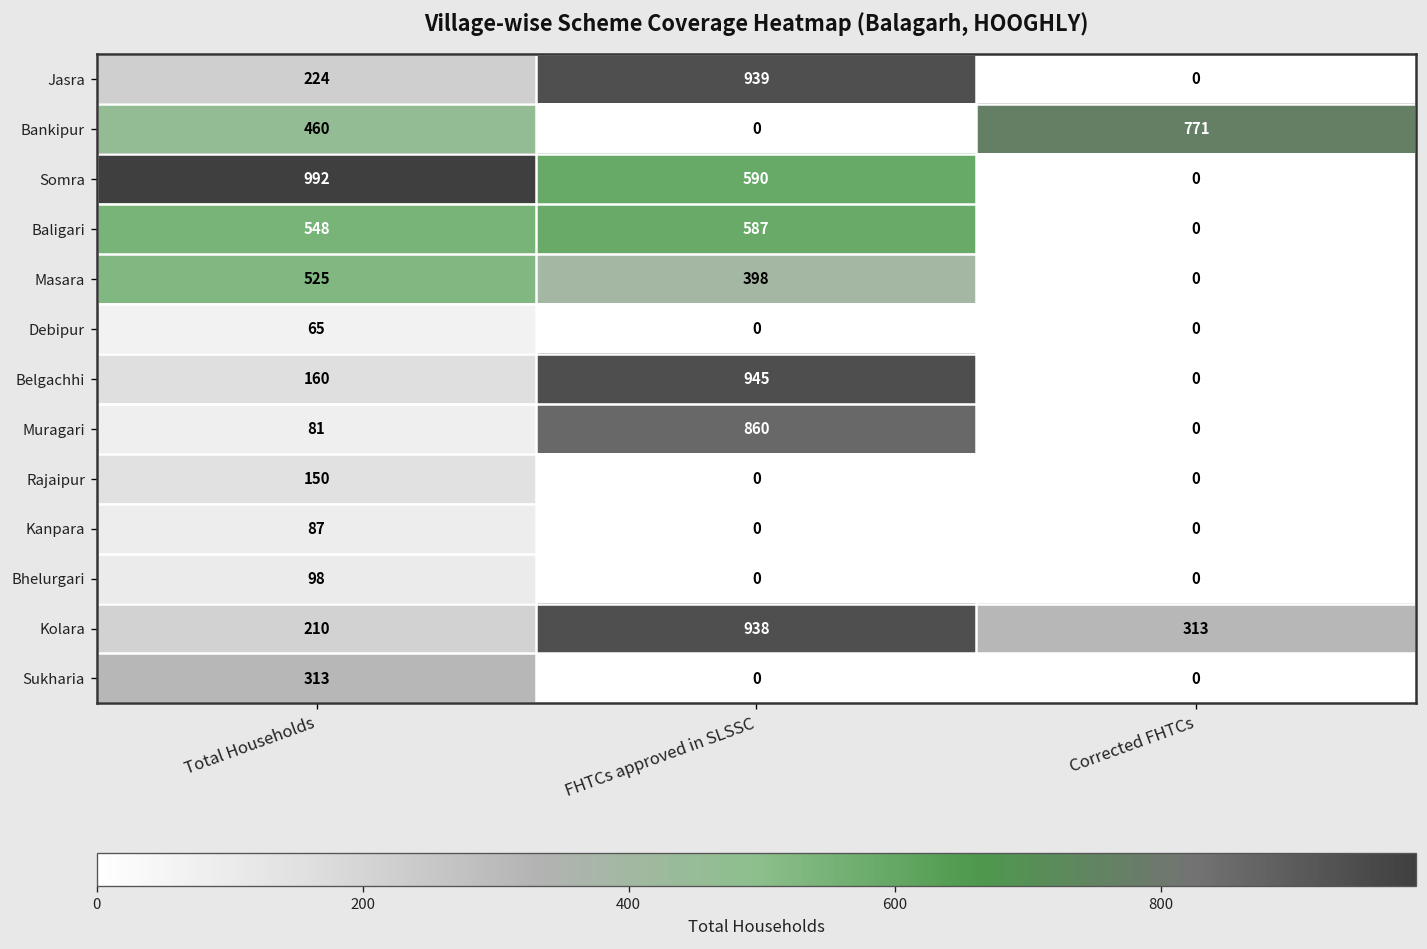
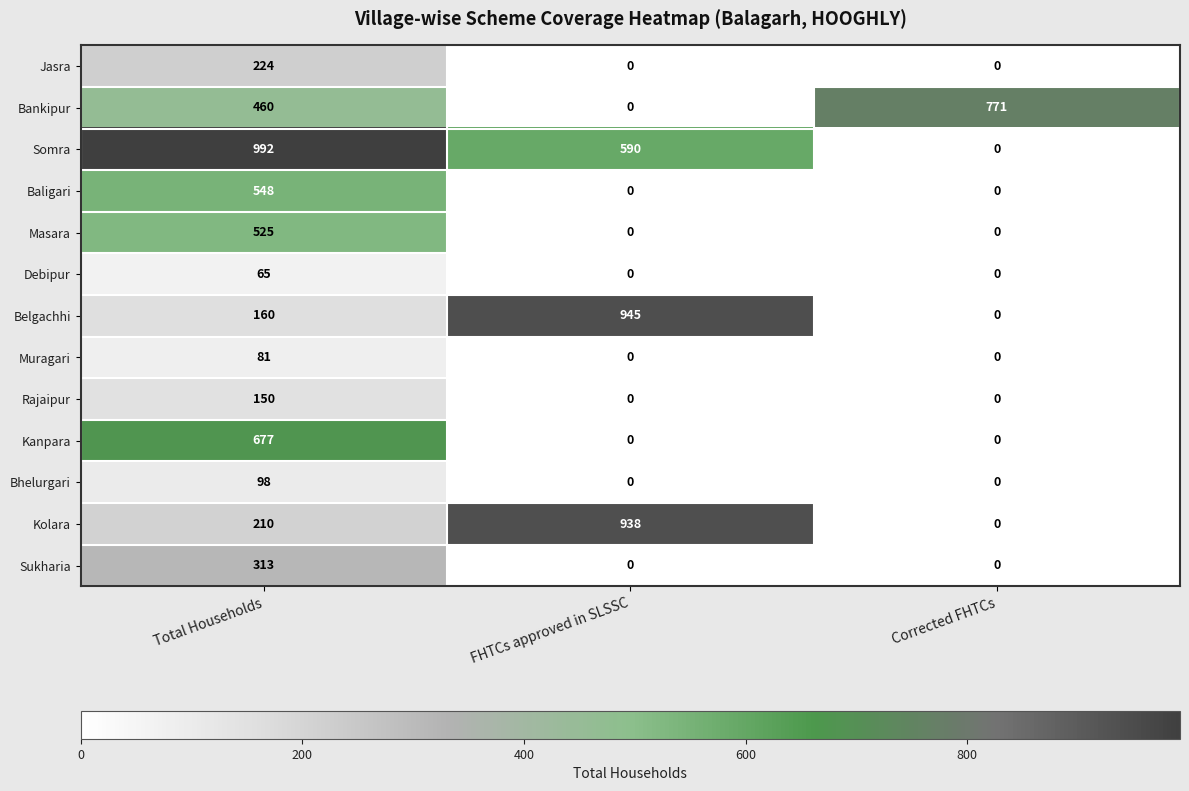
Jasra, FHTCs approved in SLSSC: 939 -> 0
Baligari, FHTCs approved in SLSSC: 587 -> 0
Masara, FHTCs approved in SLSSC: 398 -> 0
Muragari, FHTCs approved in SLSSC: 860 -> 0
Kanpara, Total Households: 87 -> 677
Kolara, Corrected FHTCs: 313 -> 0
